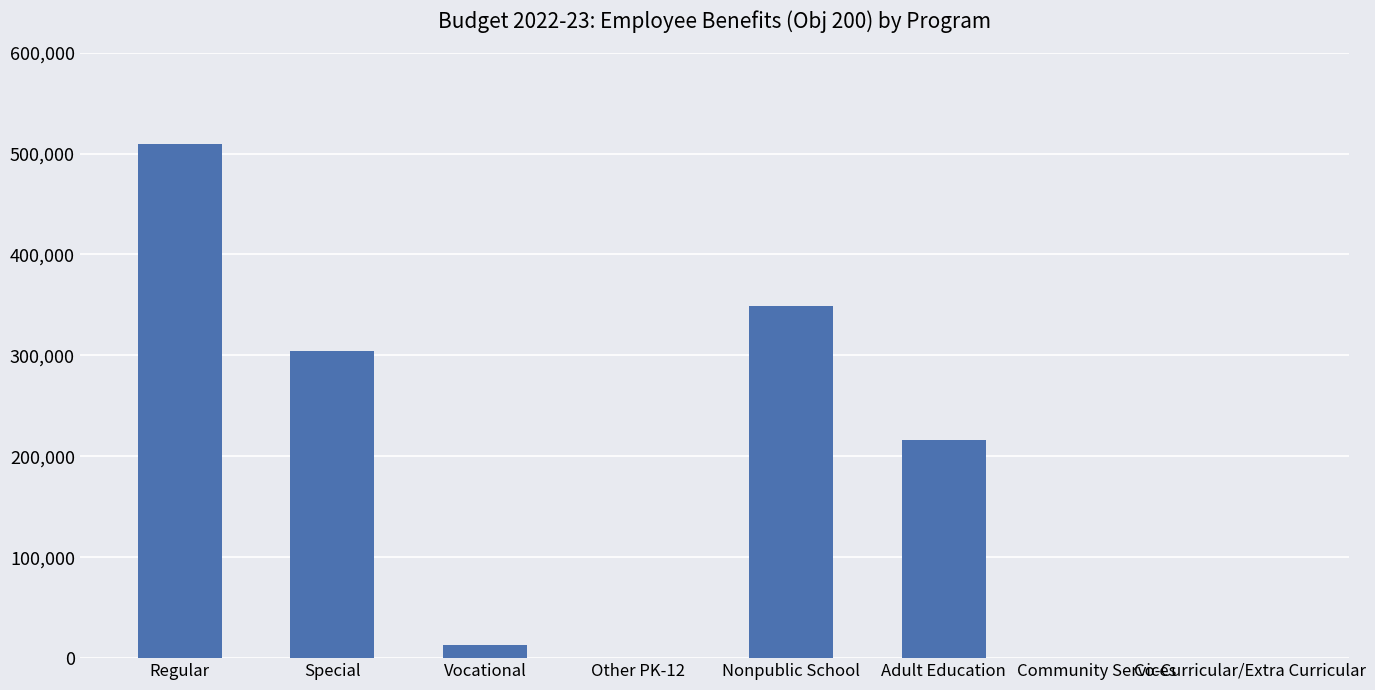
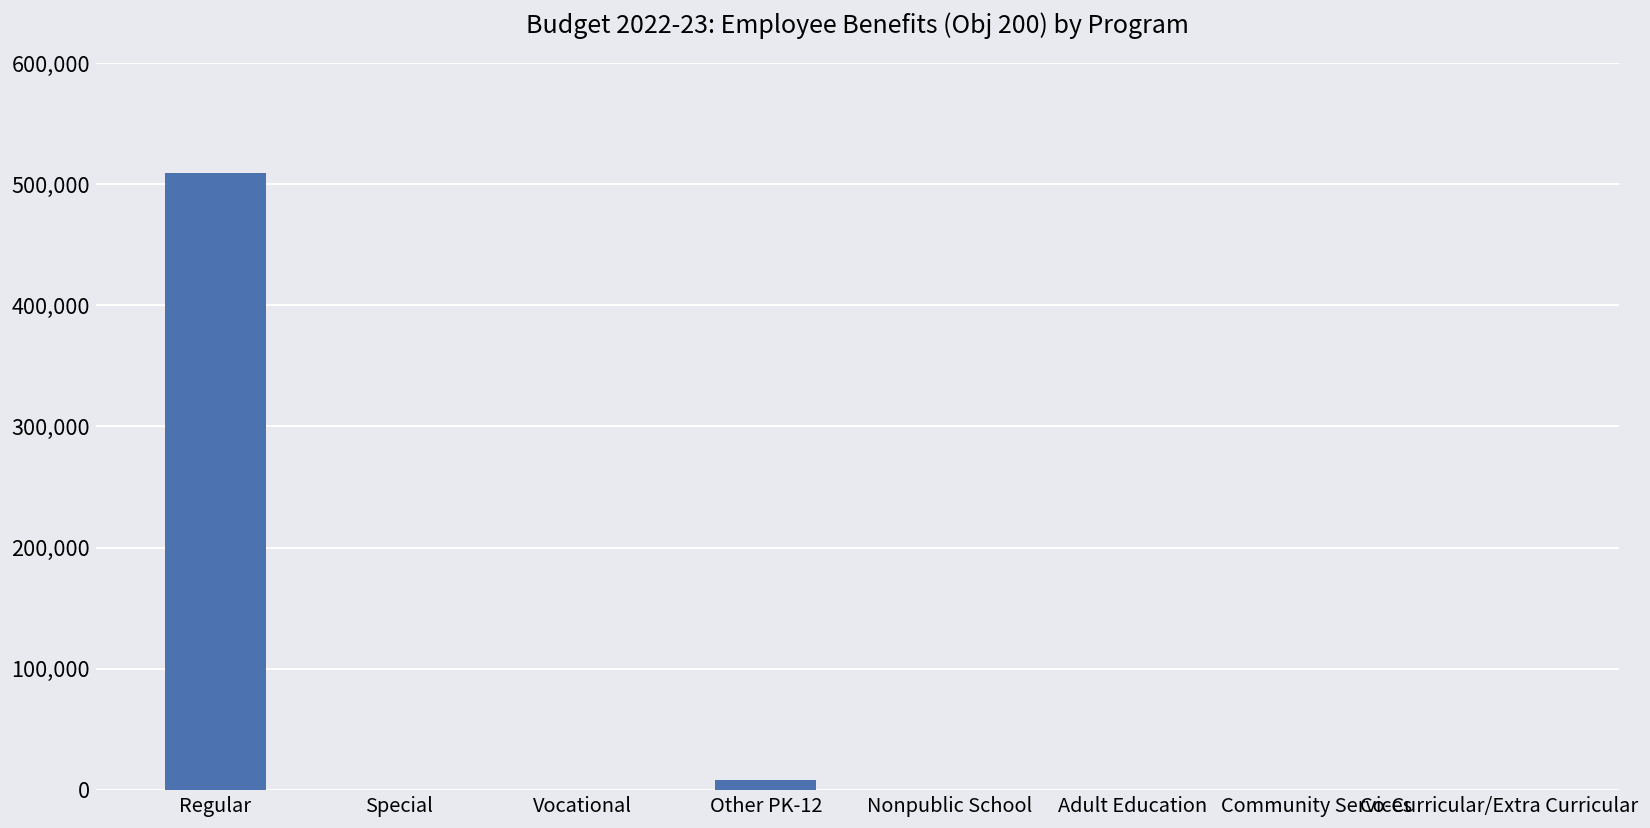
Special: 304,000 -> 0
Vocational: 13,000 -> 0
Other PK-12: 0 -> 8,000
Nonpublic School: 349,000 -> 0
Adult Education: 216,000 -> 0
